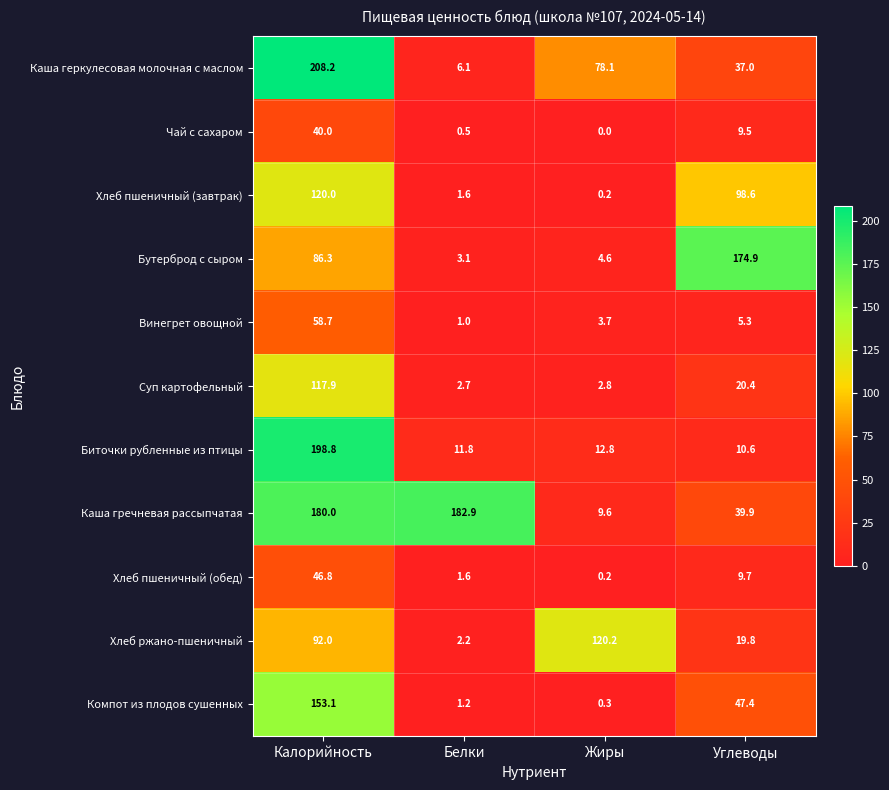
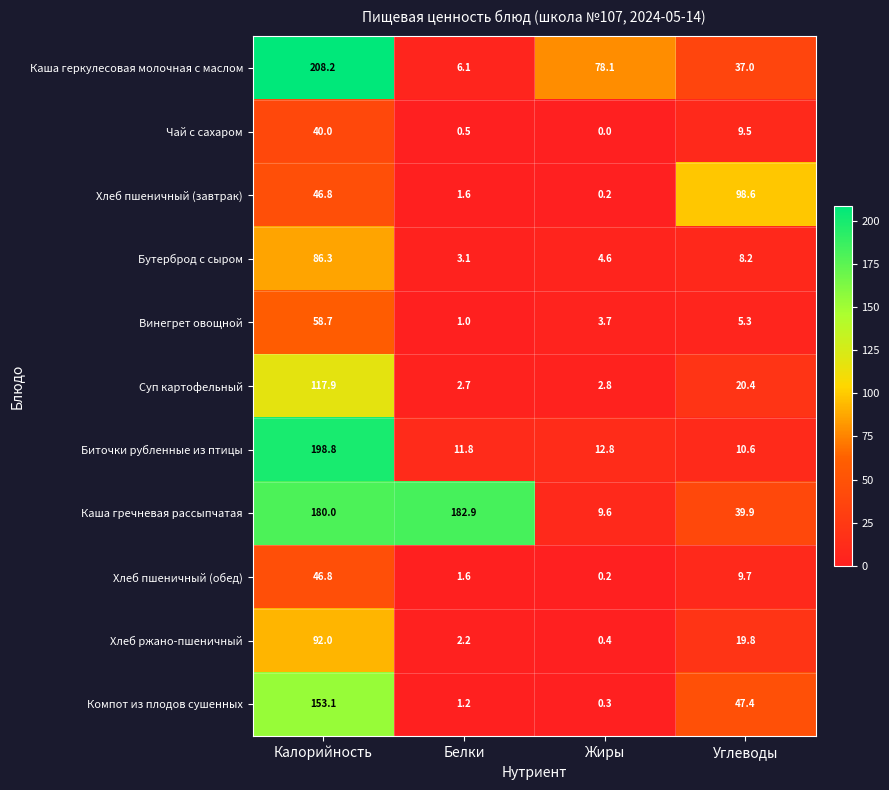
Хлеб пшеничный (завтрак), Калорийность: 120.0 -> 46.8
Бутерброд с сыром, Углеводы: 174.9 -> 8.2
Хлеб ржано-пшеничный, Жиры: 120.2 -> 0.4
